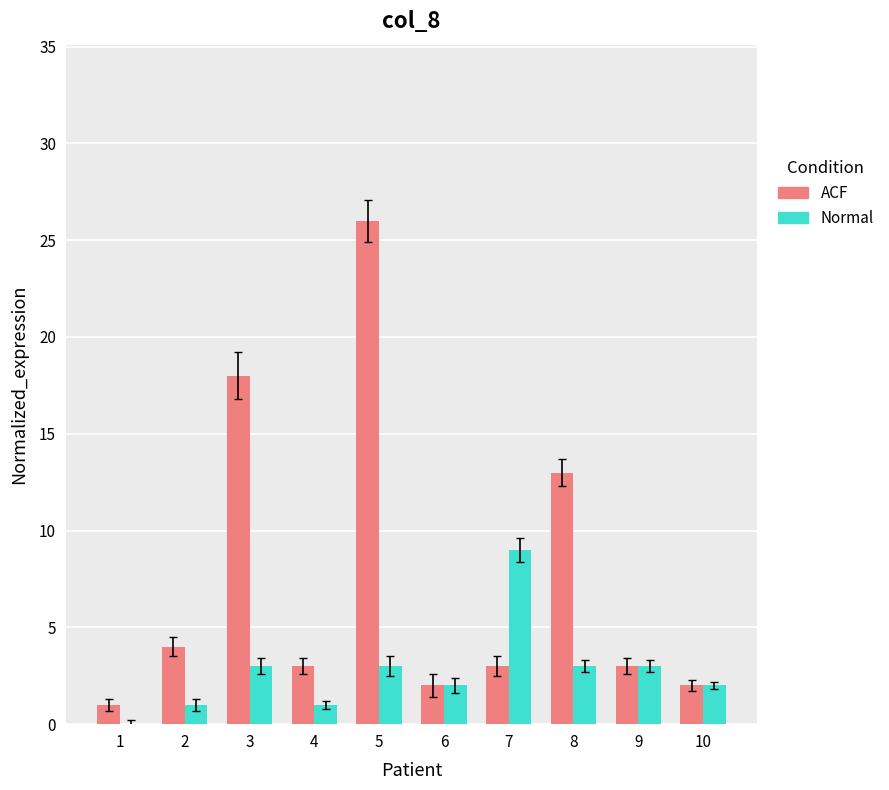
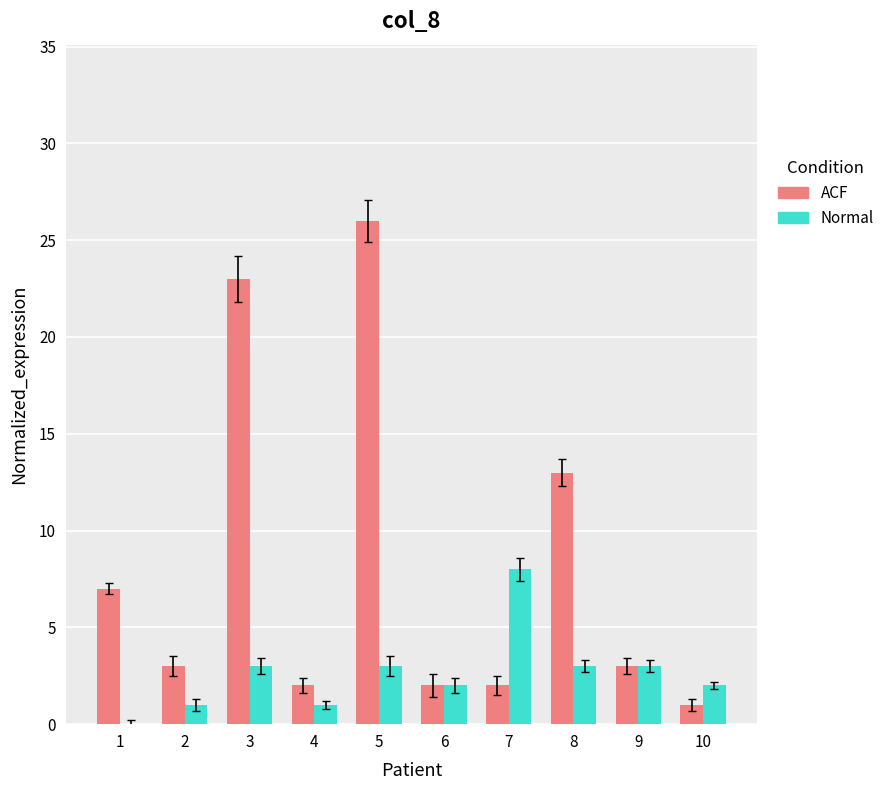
ACF, 1: 1 -> 7
ACF, 2: 4 -> 3
ACF, 3: 18 -> 23
ACF, 4: 3 -> 2
ACF, 7: 3 -> 2
Normal, 7: 9 -> 8
ACF, 10: 2 -> 1
